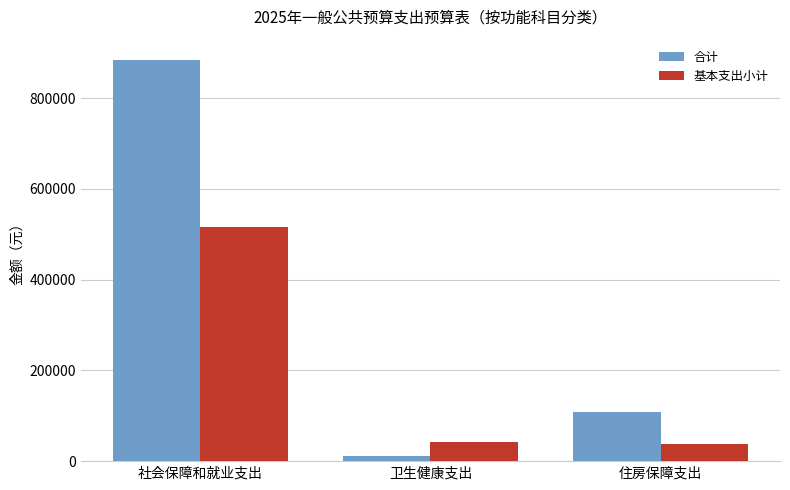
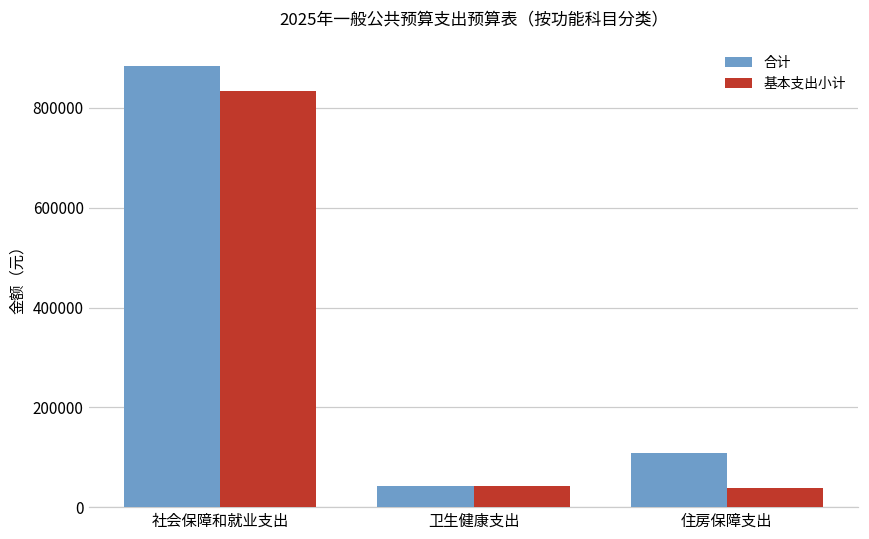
基本支出小计, 社会保障和就业支出: 520000 -> 830000
合计, 卫生健康支出: 10000 -> 40000
